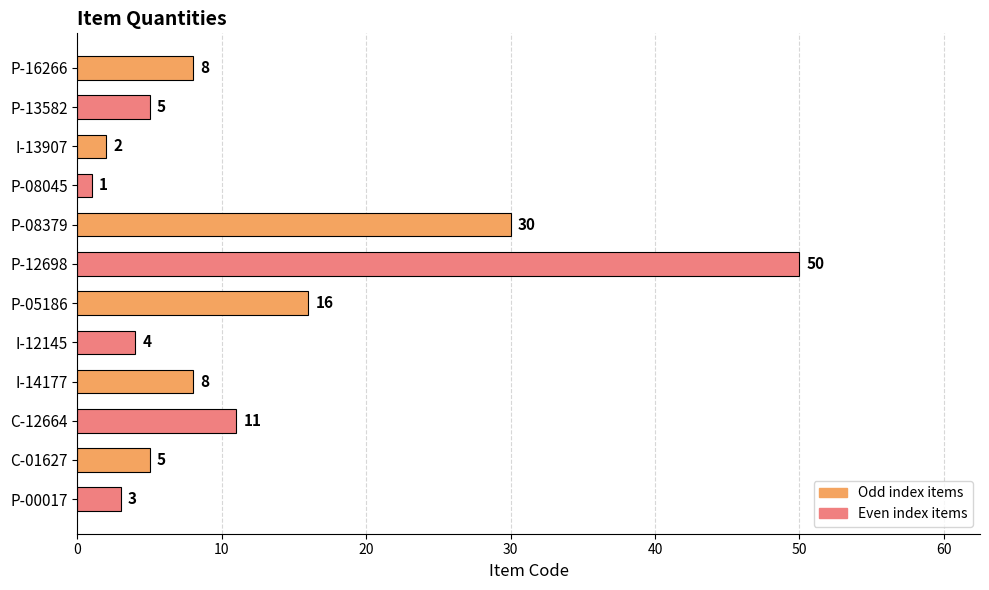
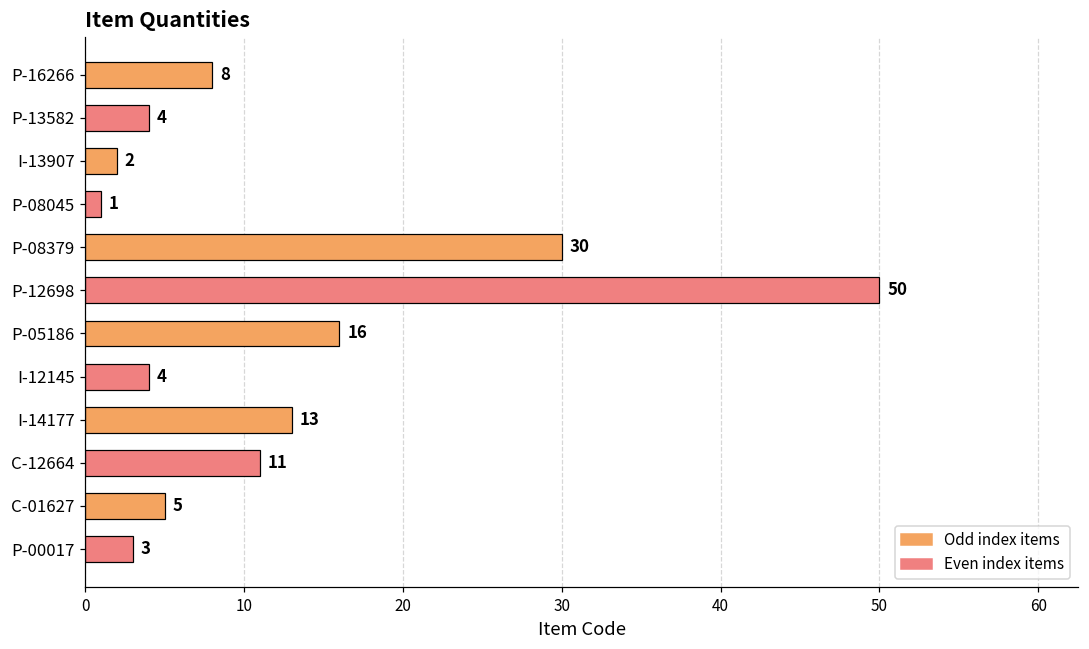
P-13582: 5 -> 4
I-14177: 8 -> 13
